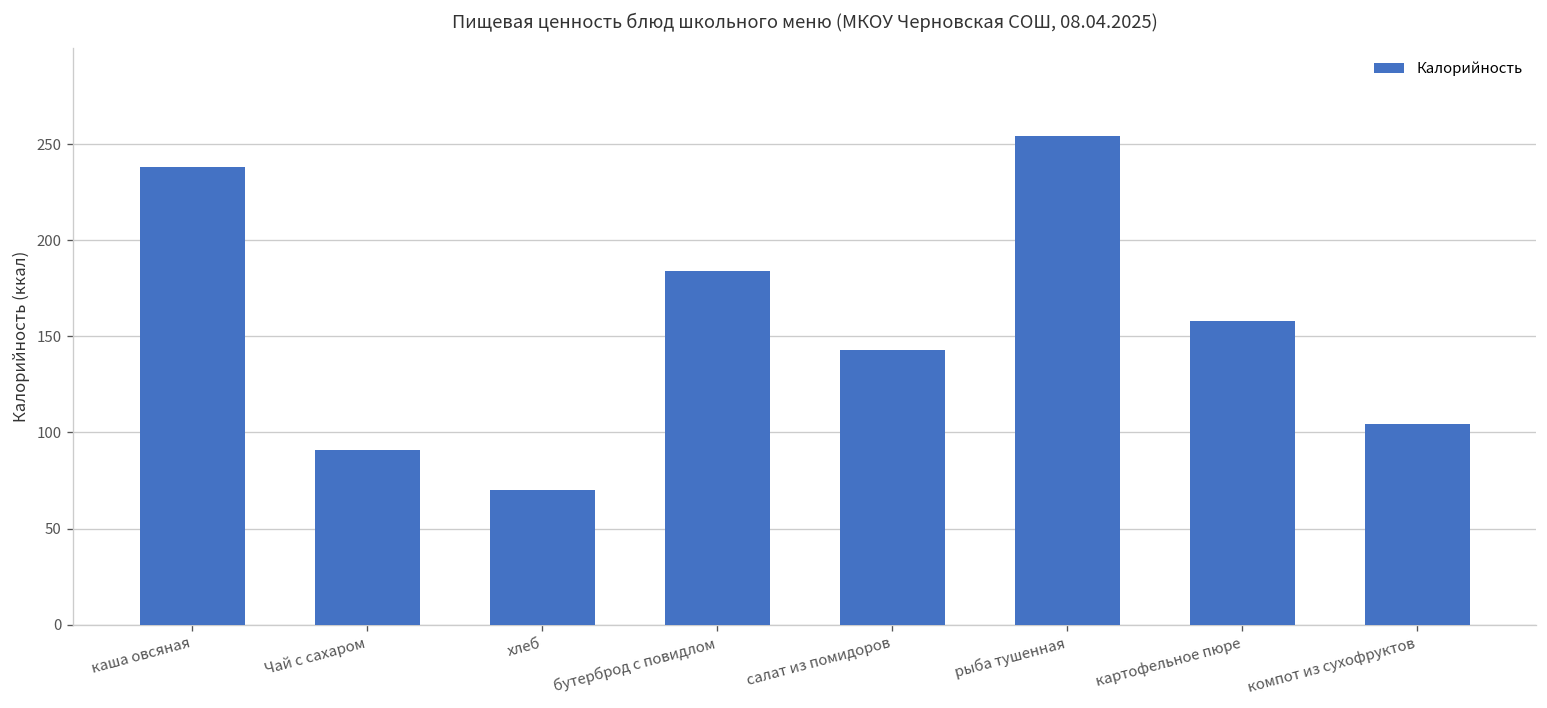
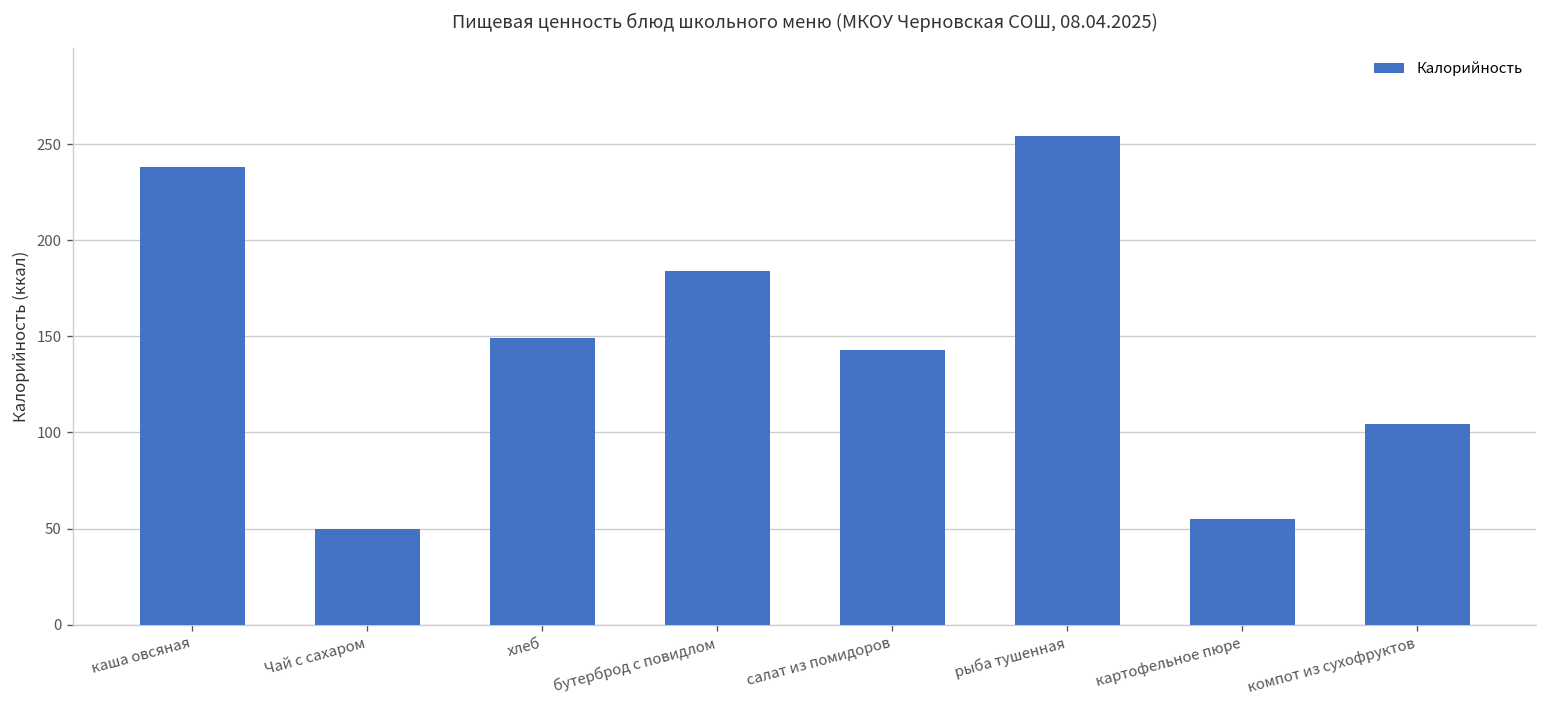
Чай с сахаром: 91 -> 50
хлеб: 70 -> 149
картофельное пюре: 158 -> 55
